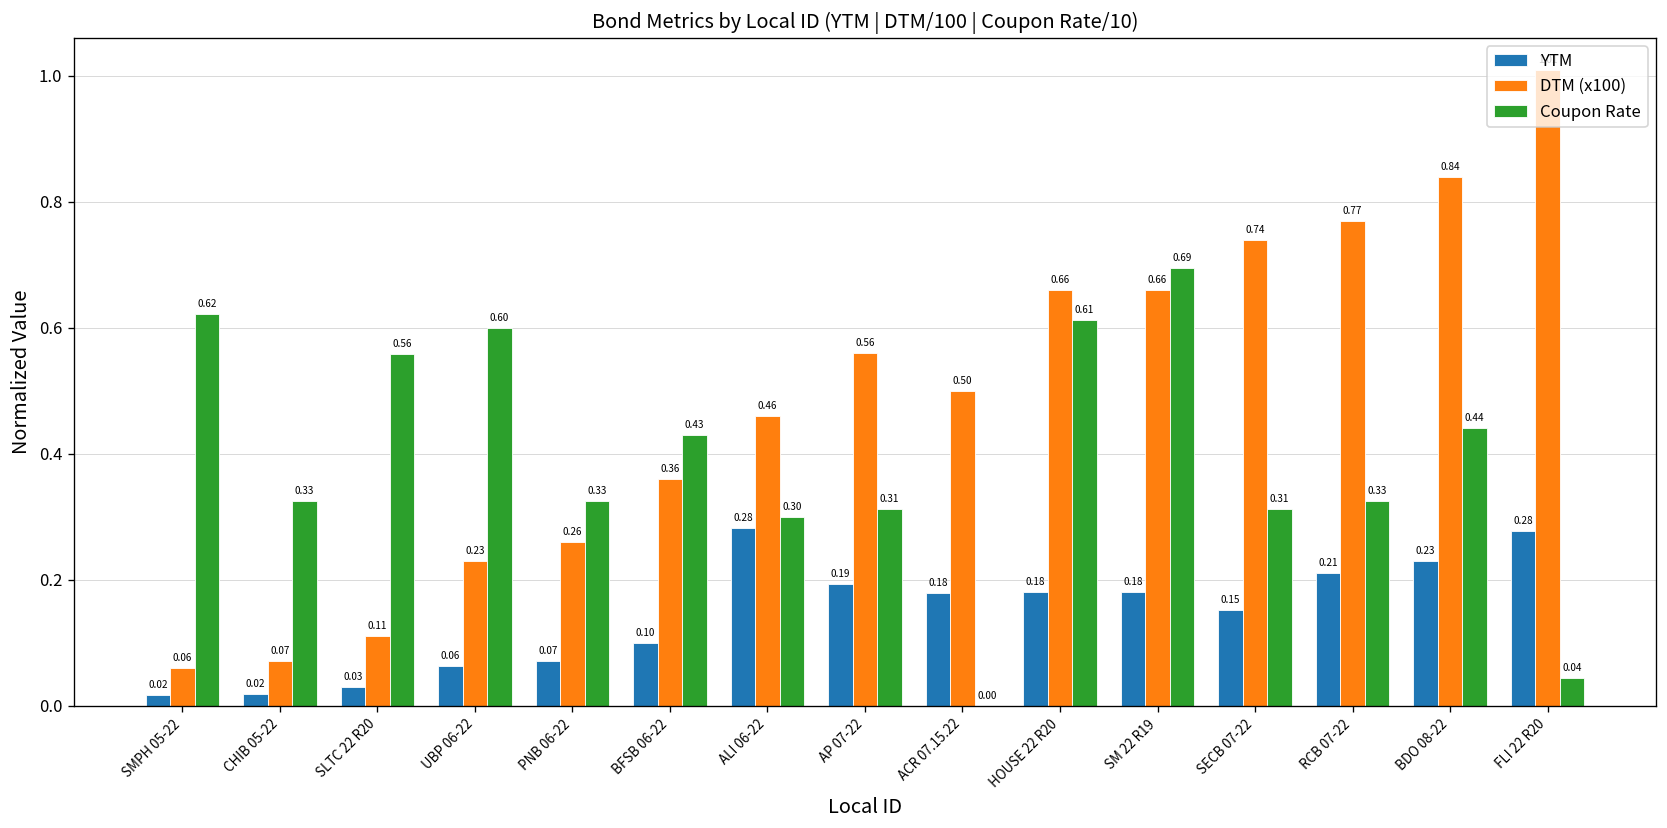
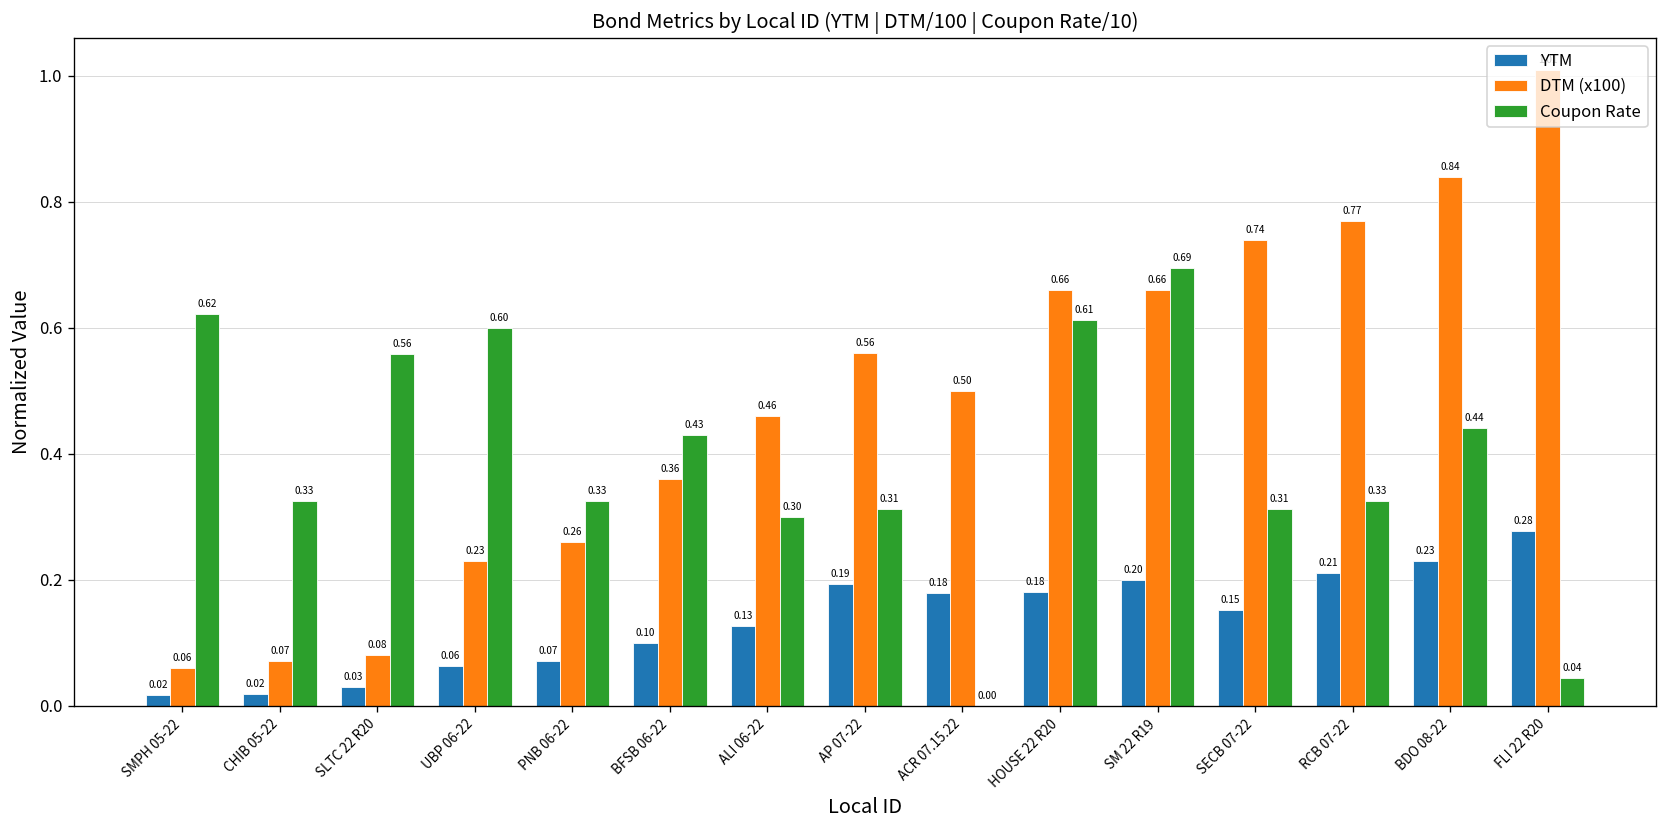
DTM (x100), SLTC 22 R20: 0.11 -> 0.08
YTM, ALI 06-22: 0.28 -> 0.13
YTM, SM 22 R19: 0.18 -> 0.20
